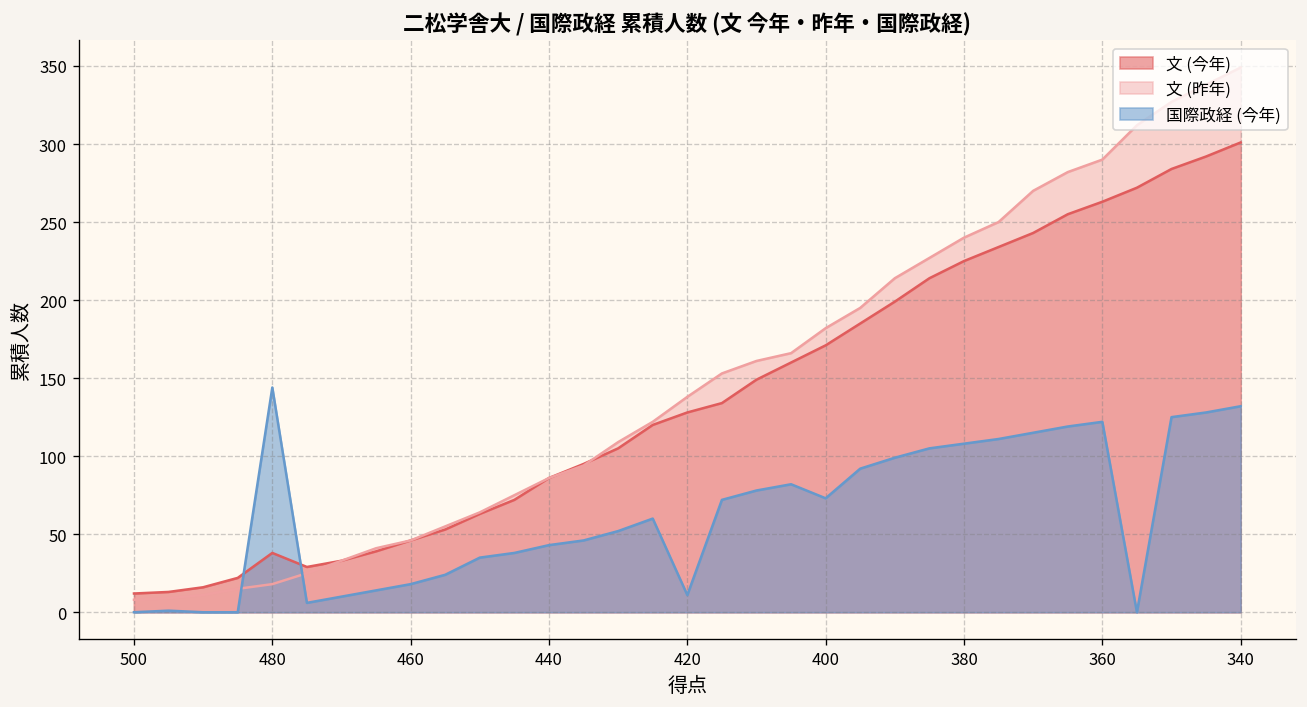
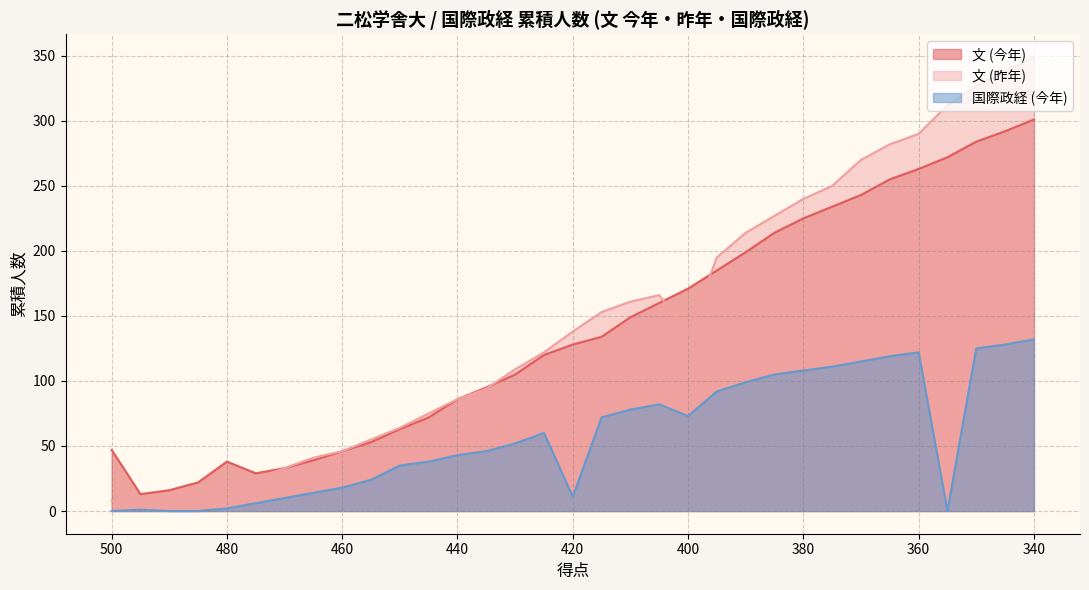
文 (今年), 500: 12 -> 47
国際政経 (今年), 480: 144 -> 2
文 (昨年), 400: 182 -> 137
